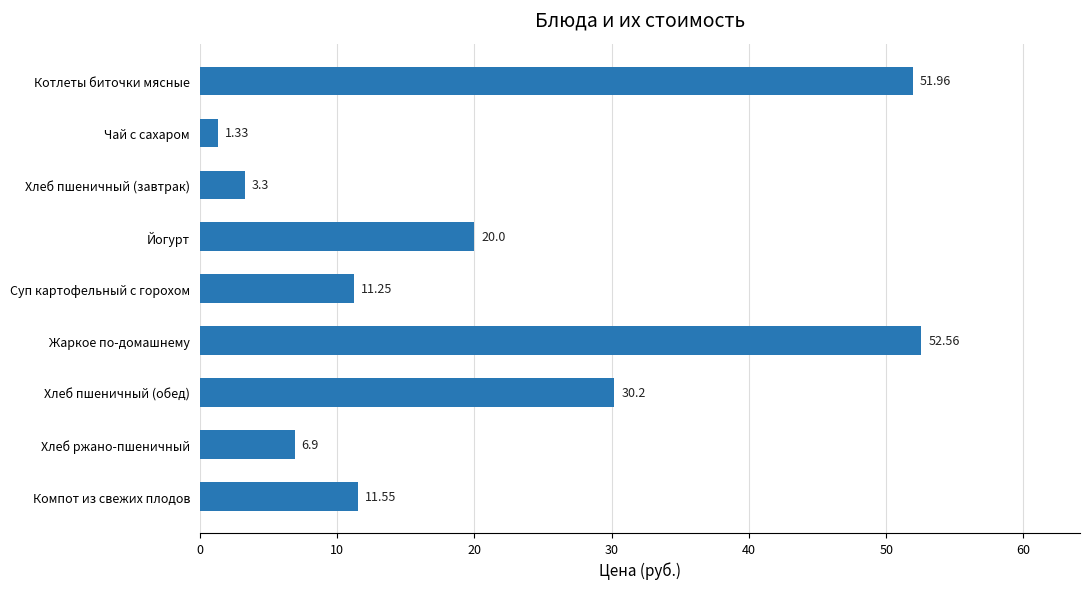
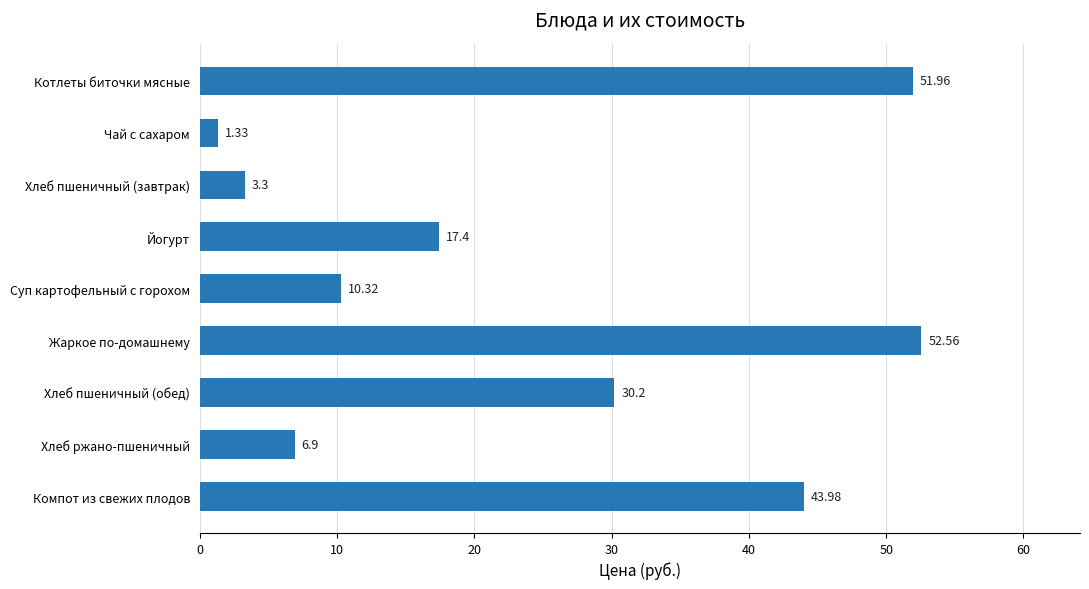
Йогурт: 20.0 -> 17.4
Суп картофельный с горохом: 11.25 -> 10.32
Компот из свежих плодов: 11.55 -> 43.98
